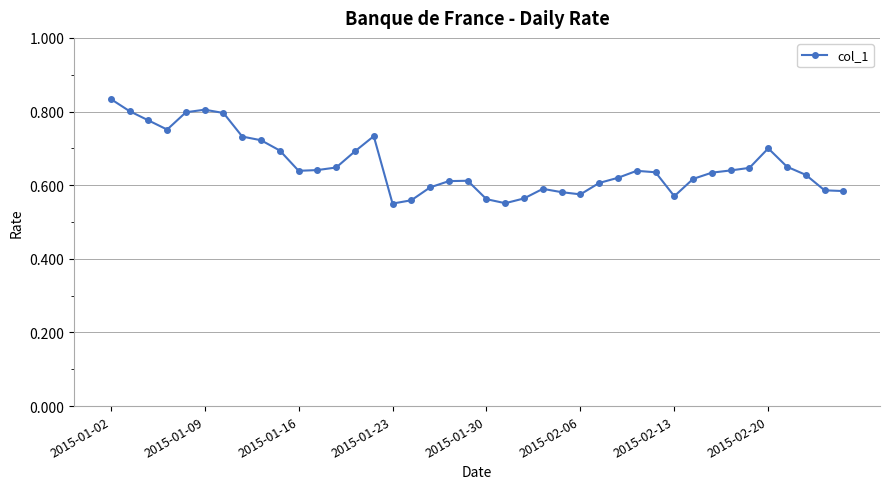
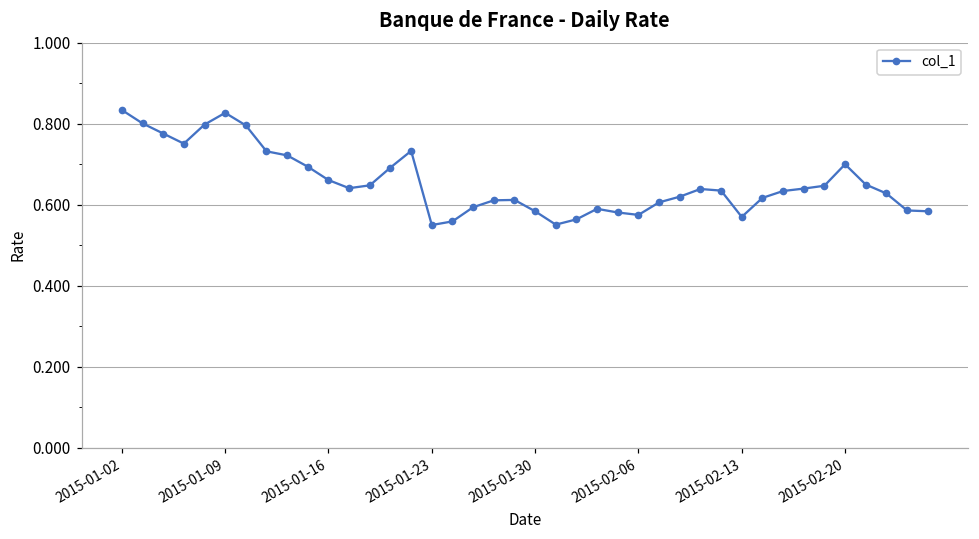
2015-01-09: 0.81 -> 0.83
2015-01-16: 0.64 -> 0.66
2015-01-30: 0.56 -> 0.58
